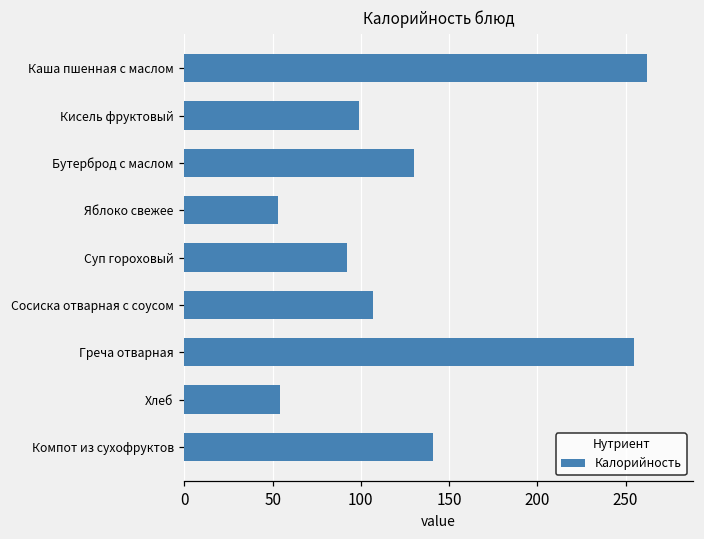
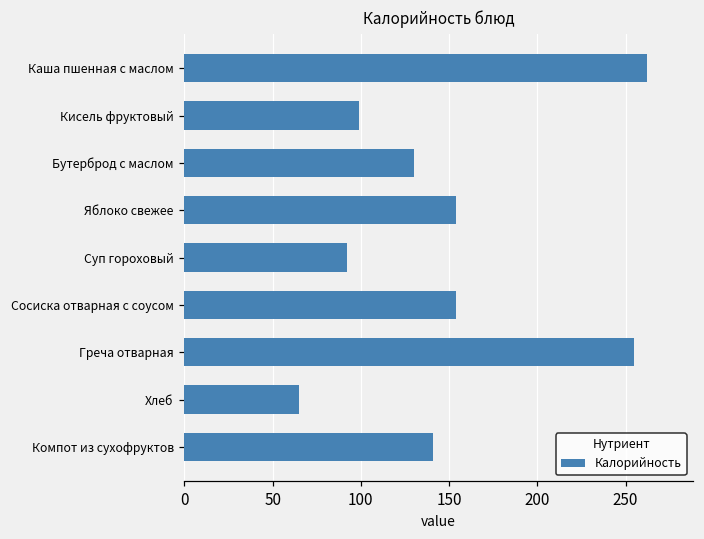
Яблоко свежее: 53 -> 154
Сосиска отварная с соусом: 107 -> 154
Хлеб: 54 -> 65
